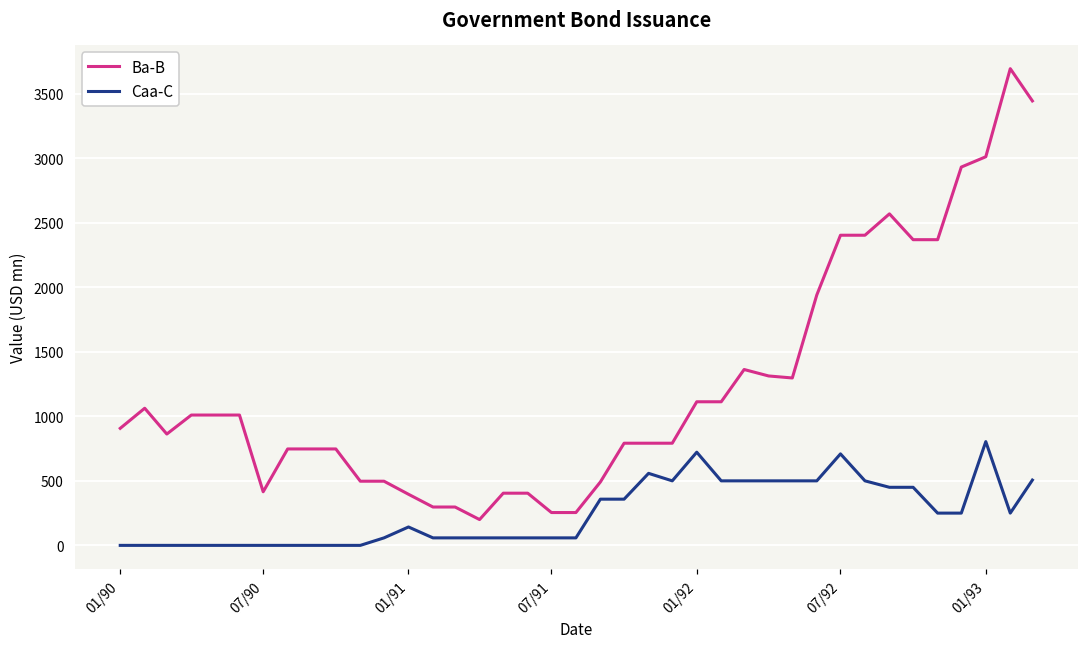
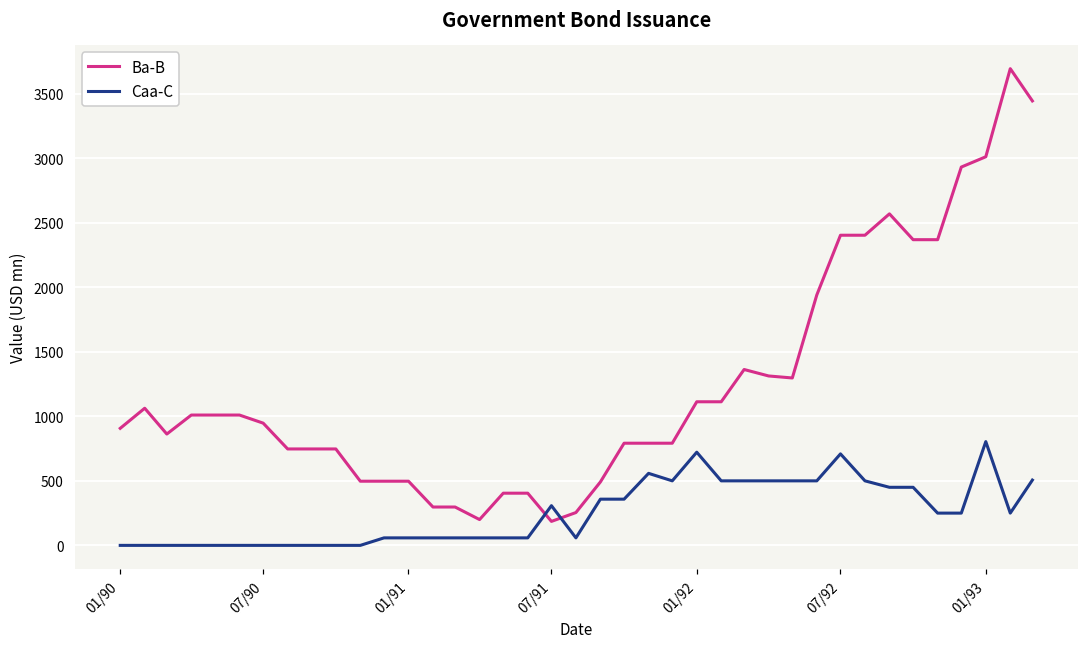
Ba-B, 07/90: 420 -> 950
Ba-B, 01/91: 400 -> 500
Caa-C, 01/91: 140 -> 60
Ba-B, 07/91: 250 -> 190
Caa-C, 07/91: 60 -> 310
